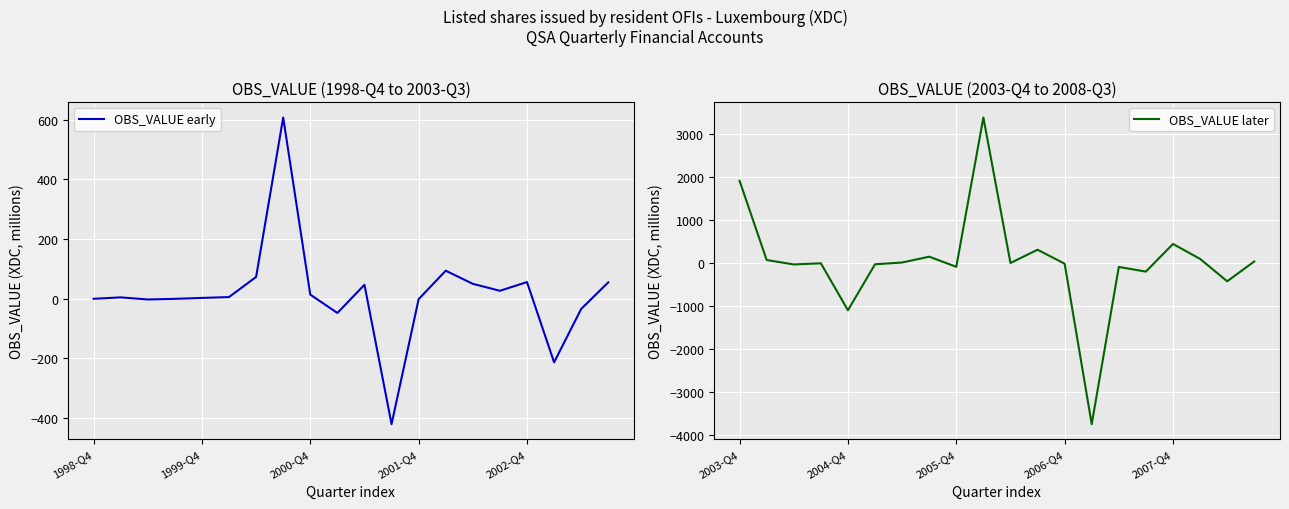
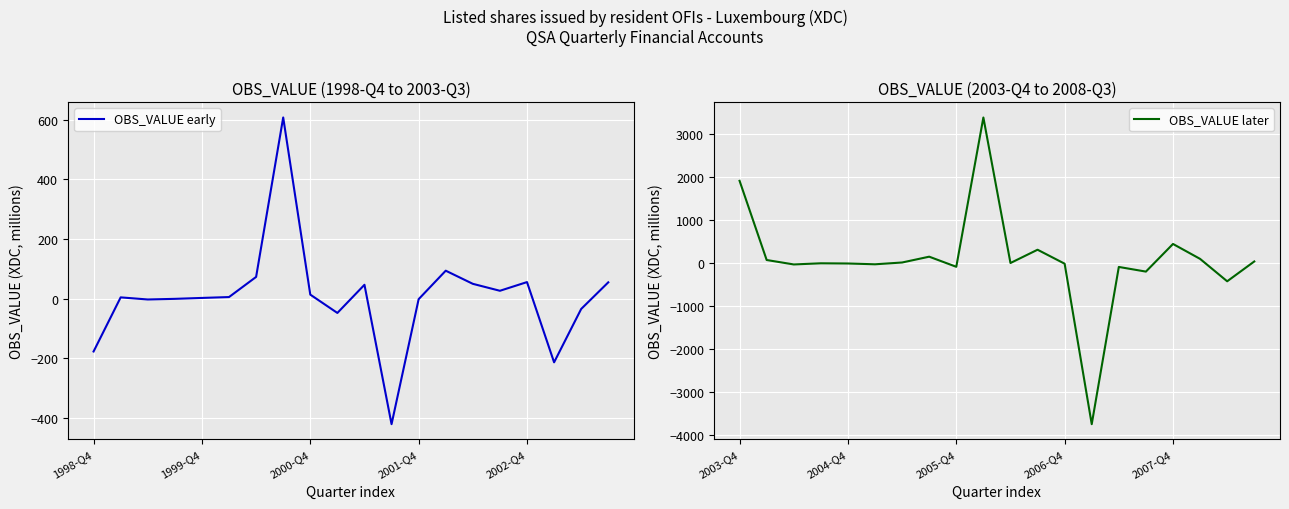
OBS_VALUE (1998-Q4 to 2003-Q3), 1998-Q4: 0 -> -180
OBS_VALUE (2003-Q4 to 2008-Q3), 2004-Q4: -1100 -> 0
